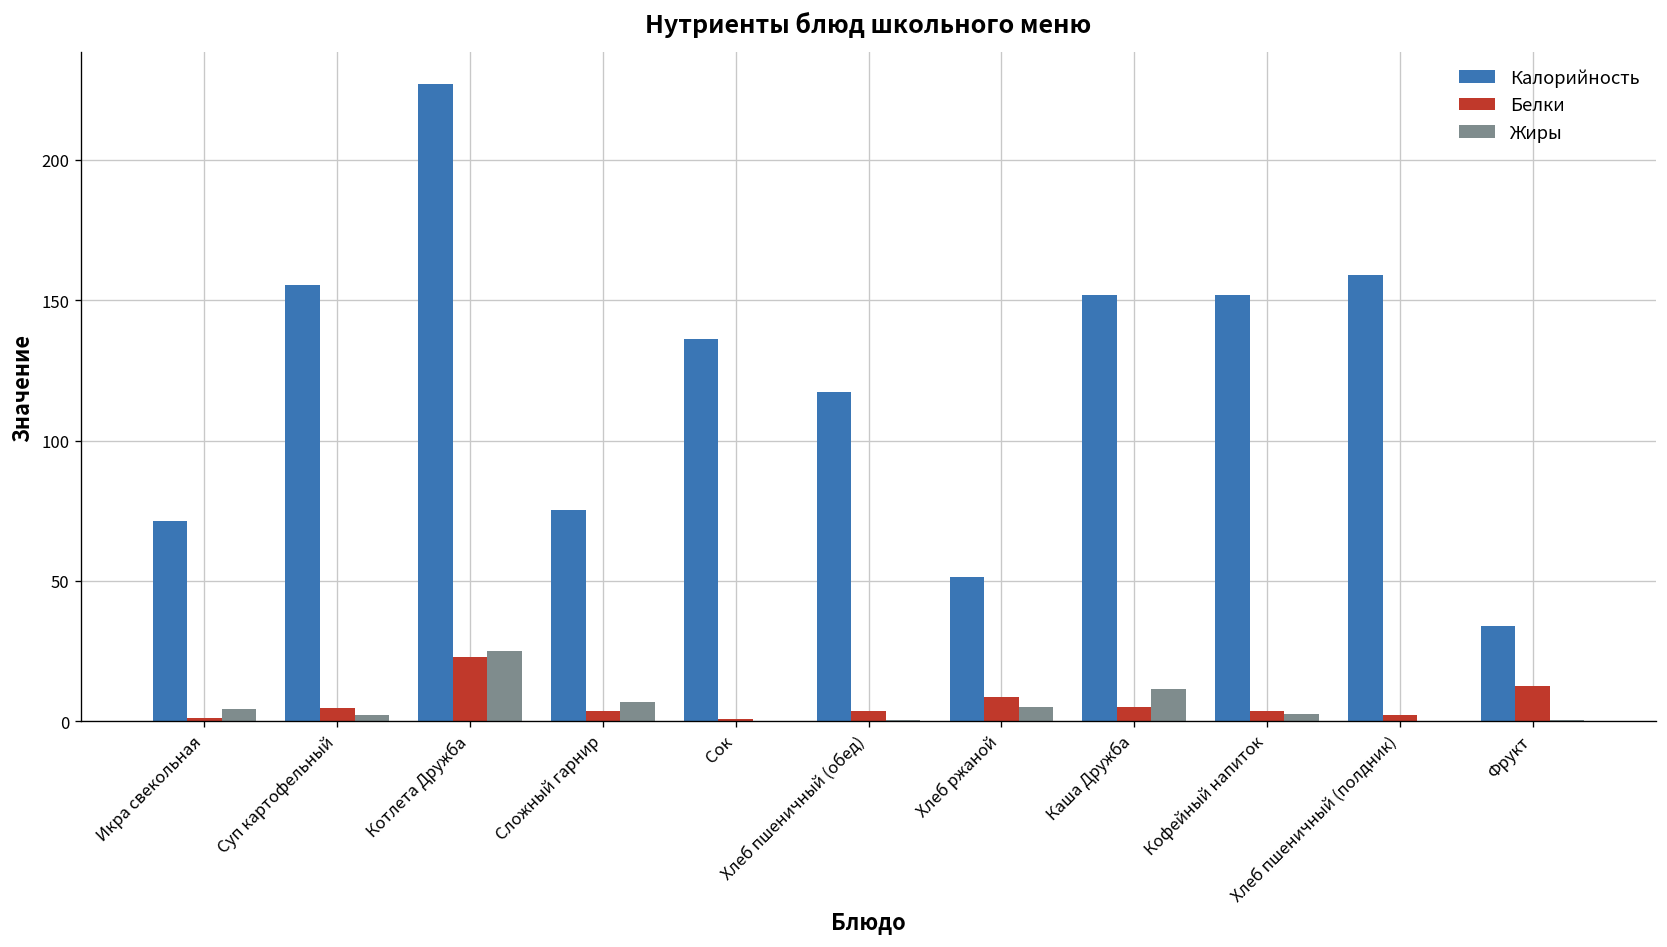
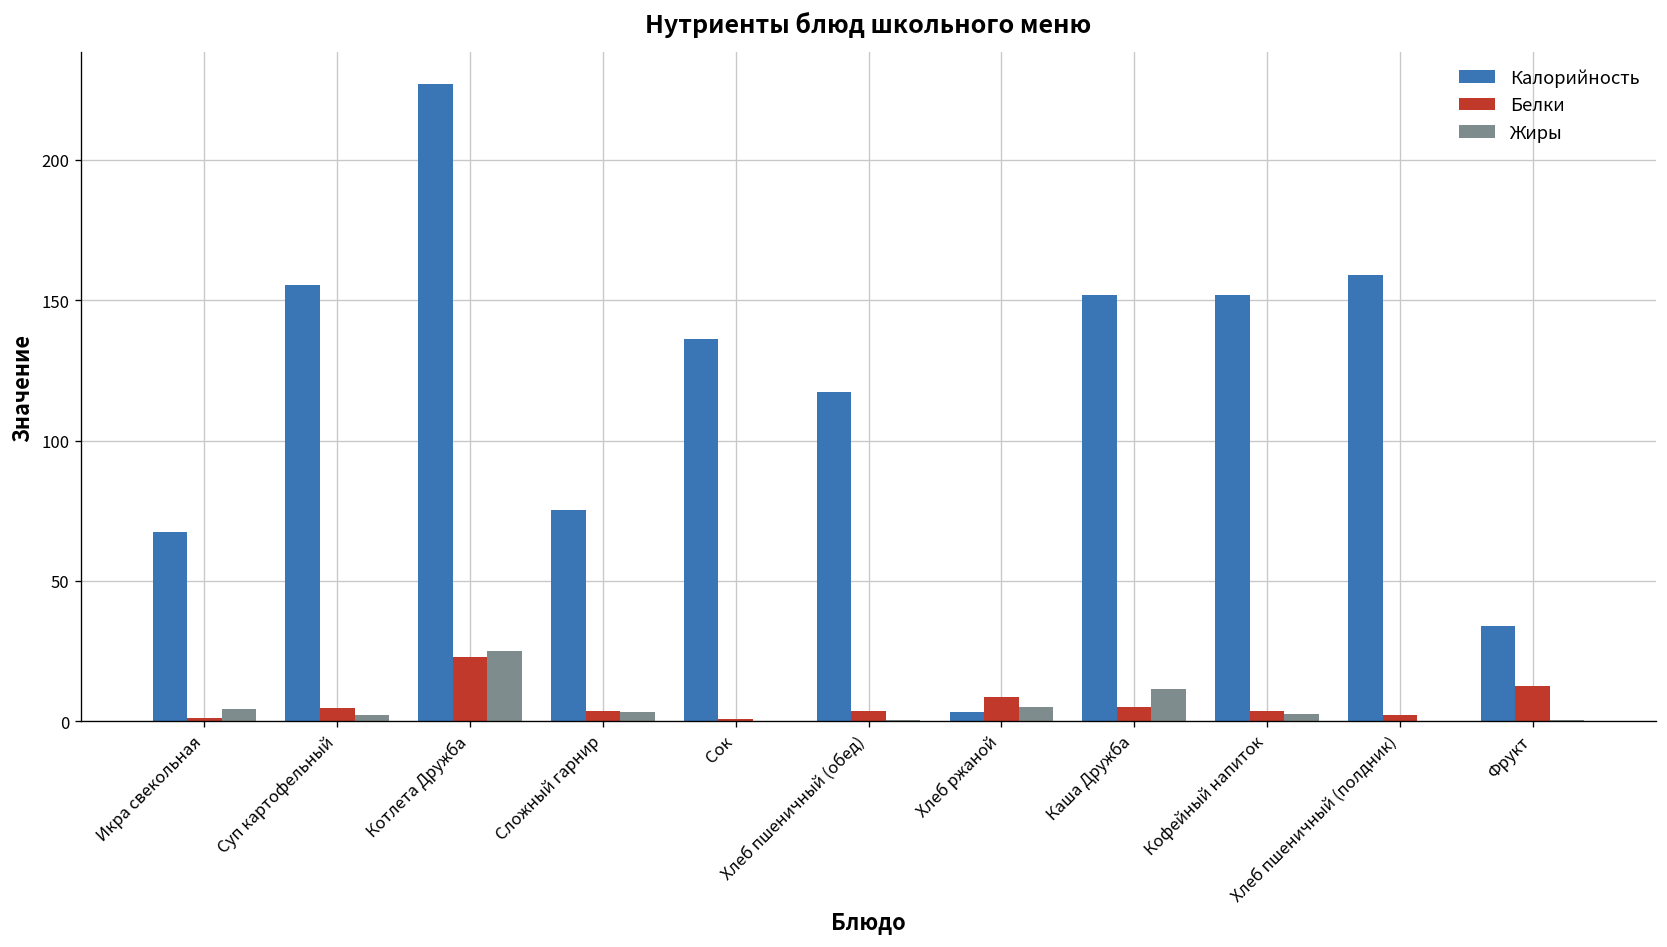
Калорийность, Икра свекольная: 71 -> 67
Жиры, Сложный гарнир: 7 -> 3
Калорийность, Хлеб ржаной: 51 -> 3
